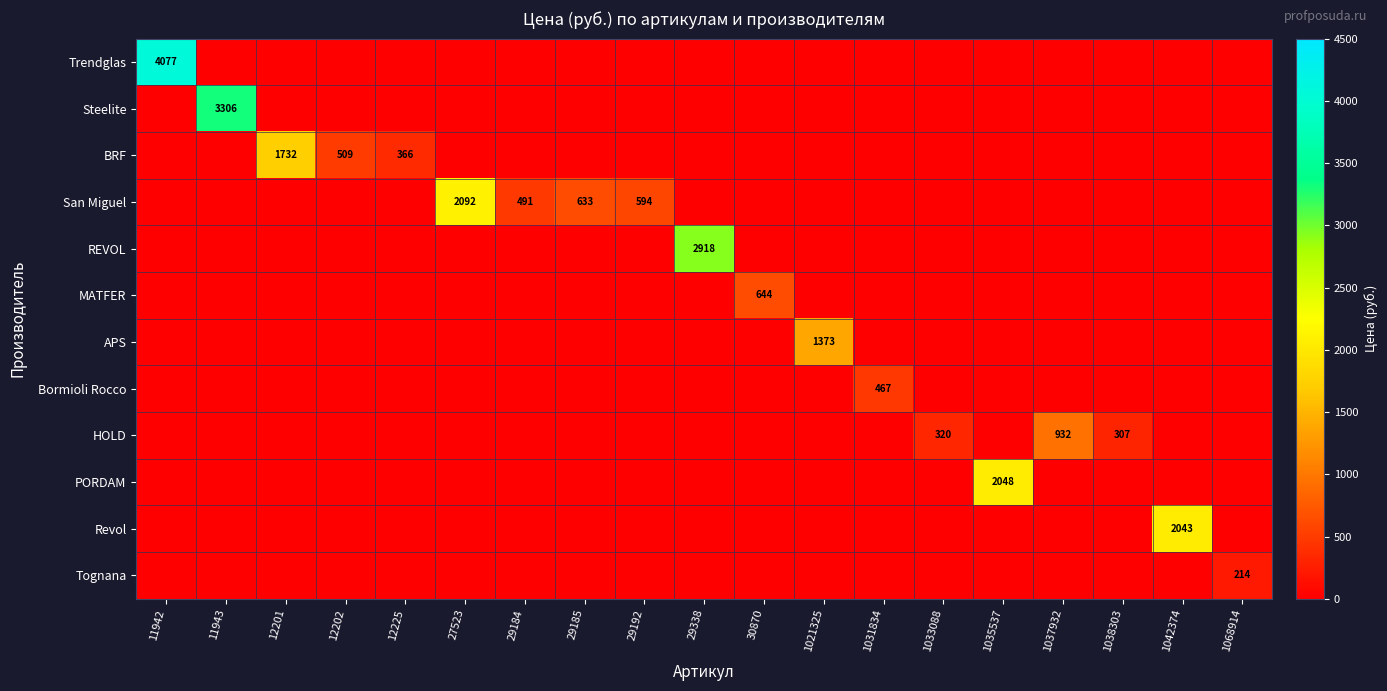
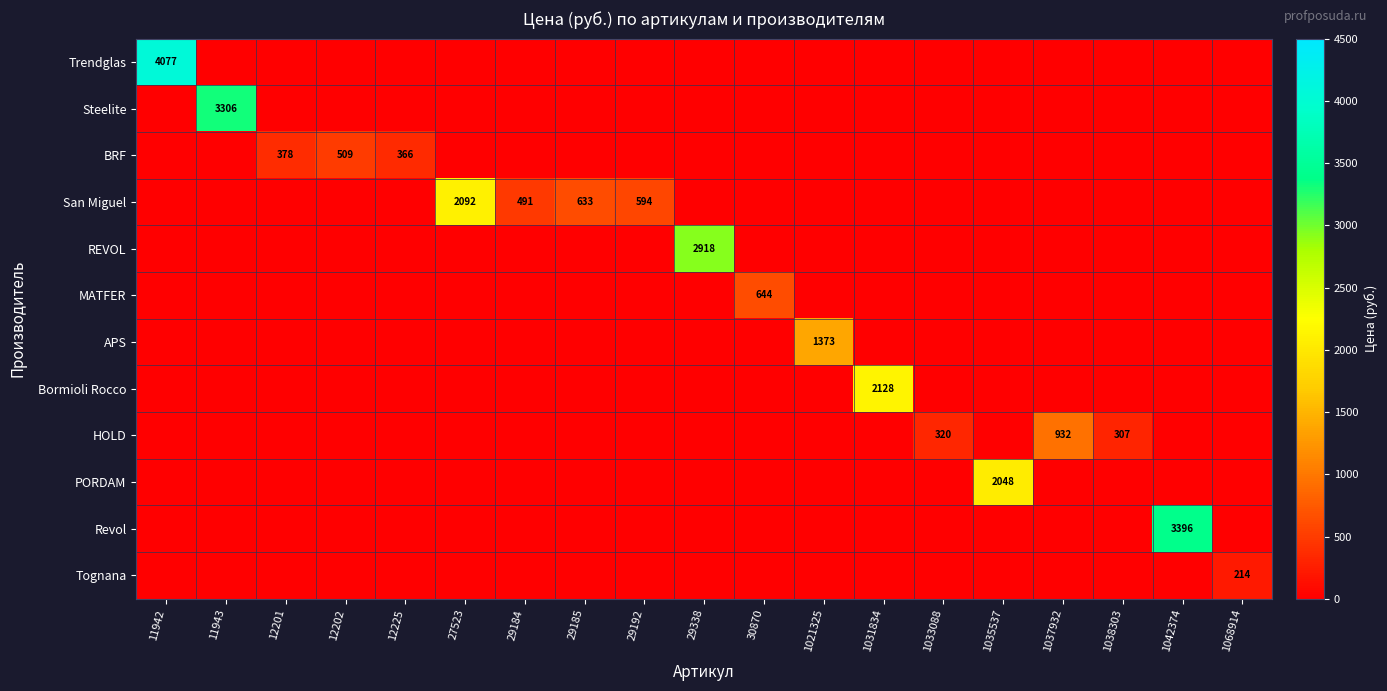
BRF, 12201: 1732 -> 378
Bormioli Rocco, 1031834: 467 -> 2128
Revol, 1042374: 2043 -> 3396
